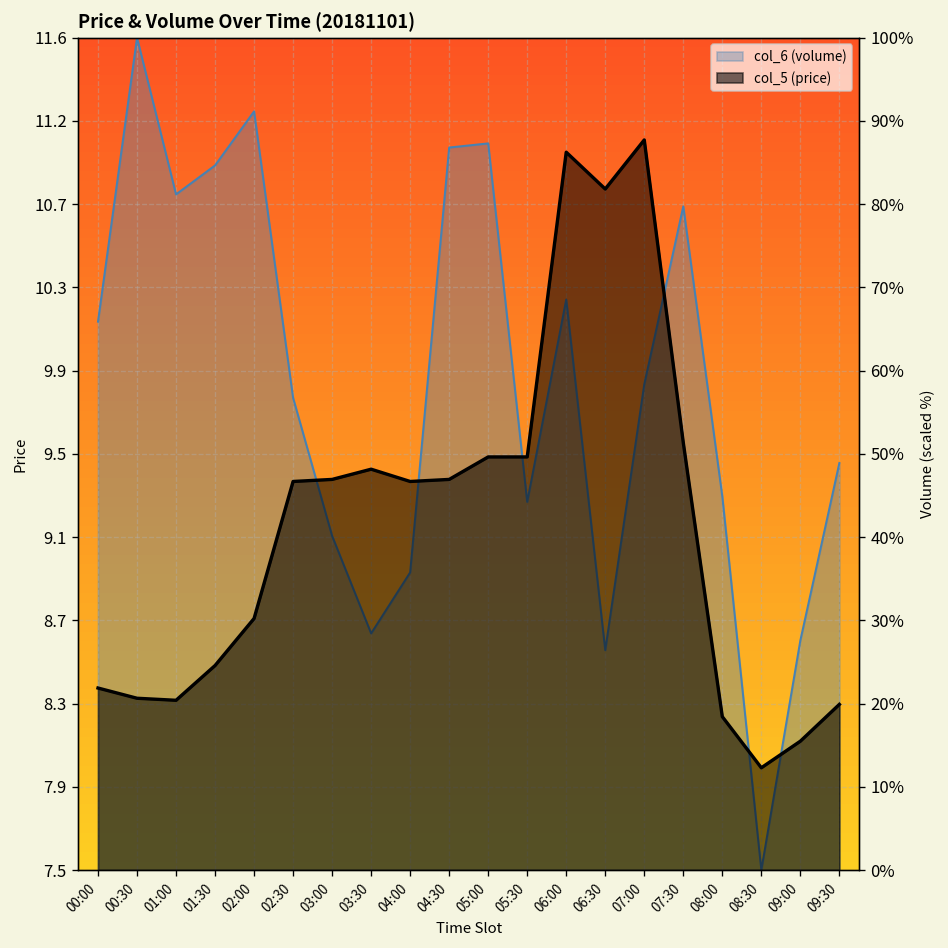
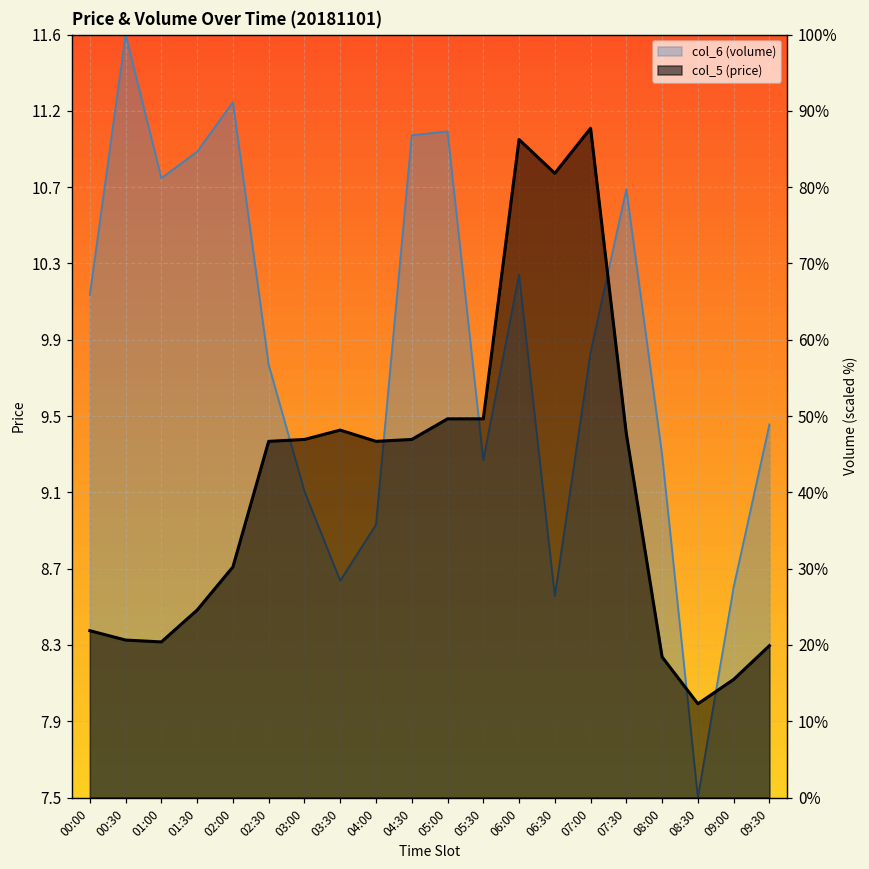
col_5 (price), 07:30: 9.58 -> 9.43
